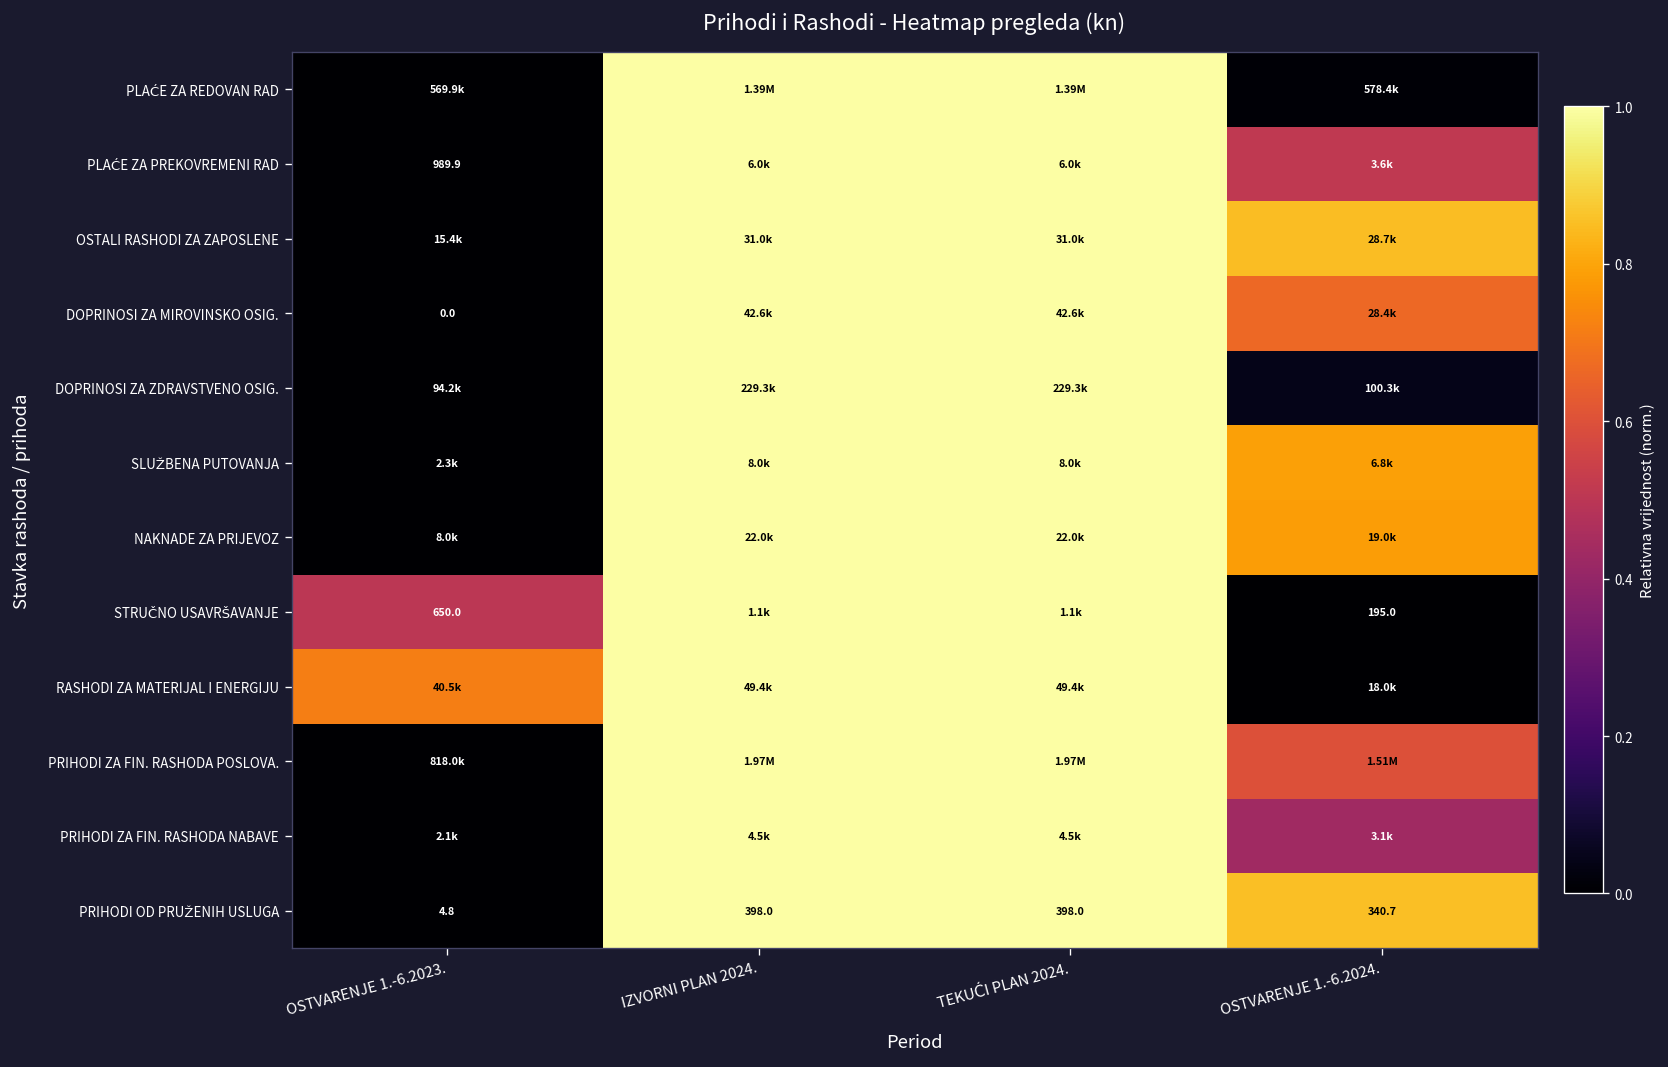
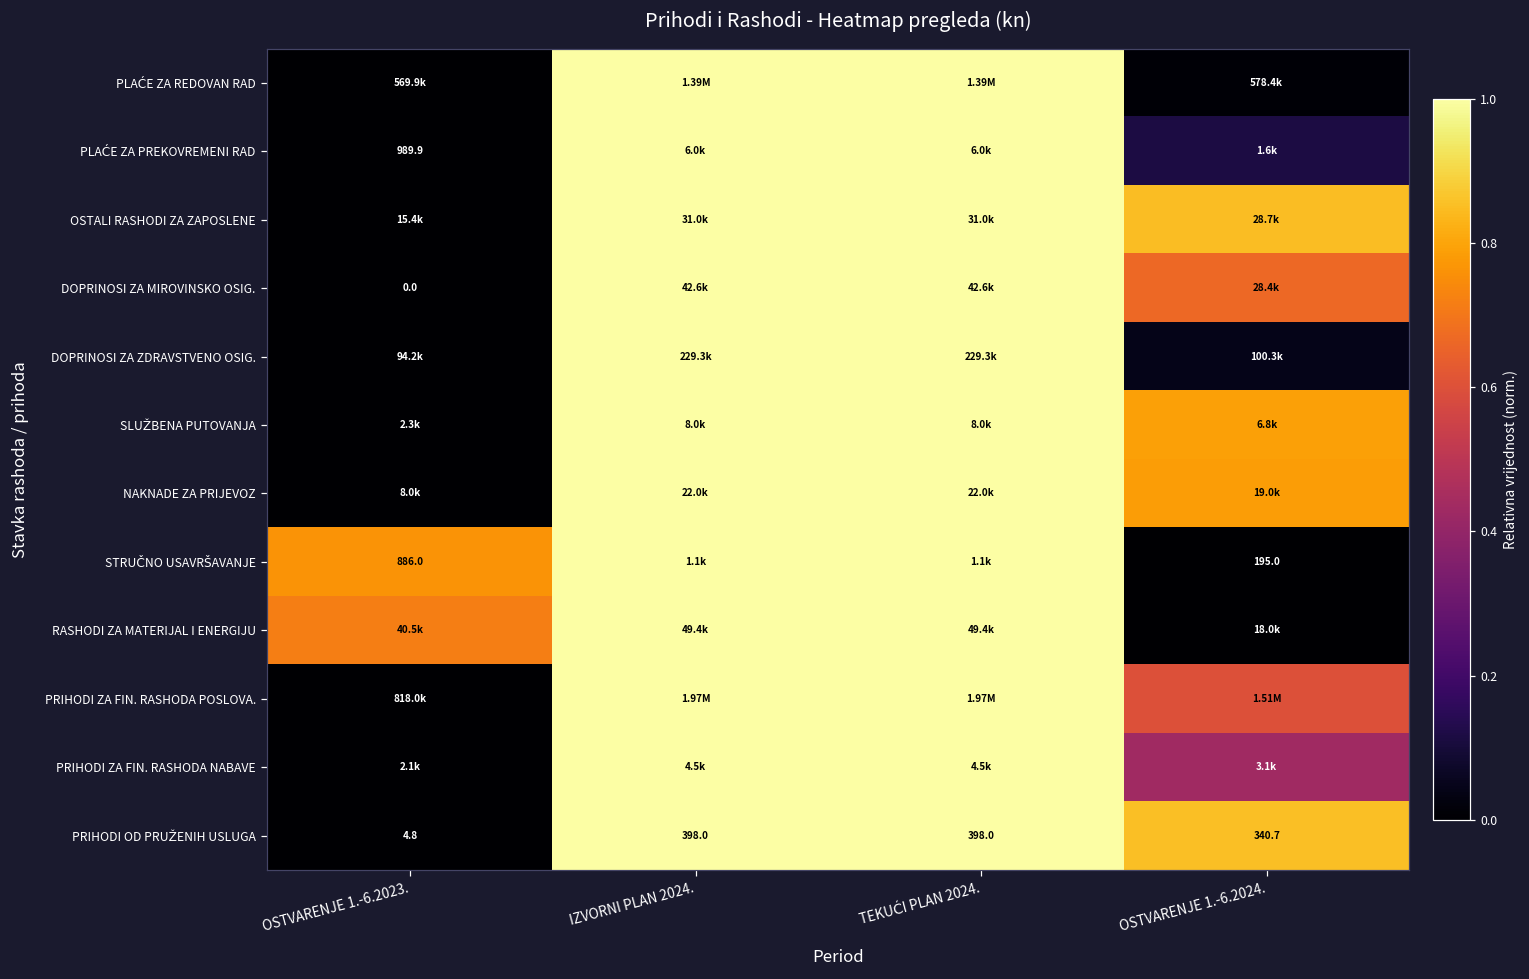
PLAĆE ZA PREKOVREMENI RAD, OSTVARENJE 1.-6.2024.: 3.6k -> 1.6k
STRUČNO USAVRŠAVANJE, OSTVARENJE 1.-6.2023.: 650.0 -> 886.0
